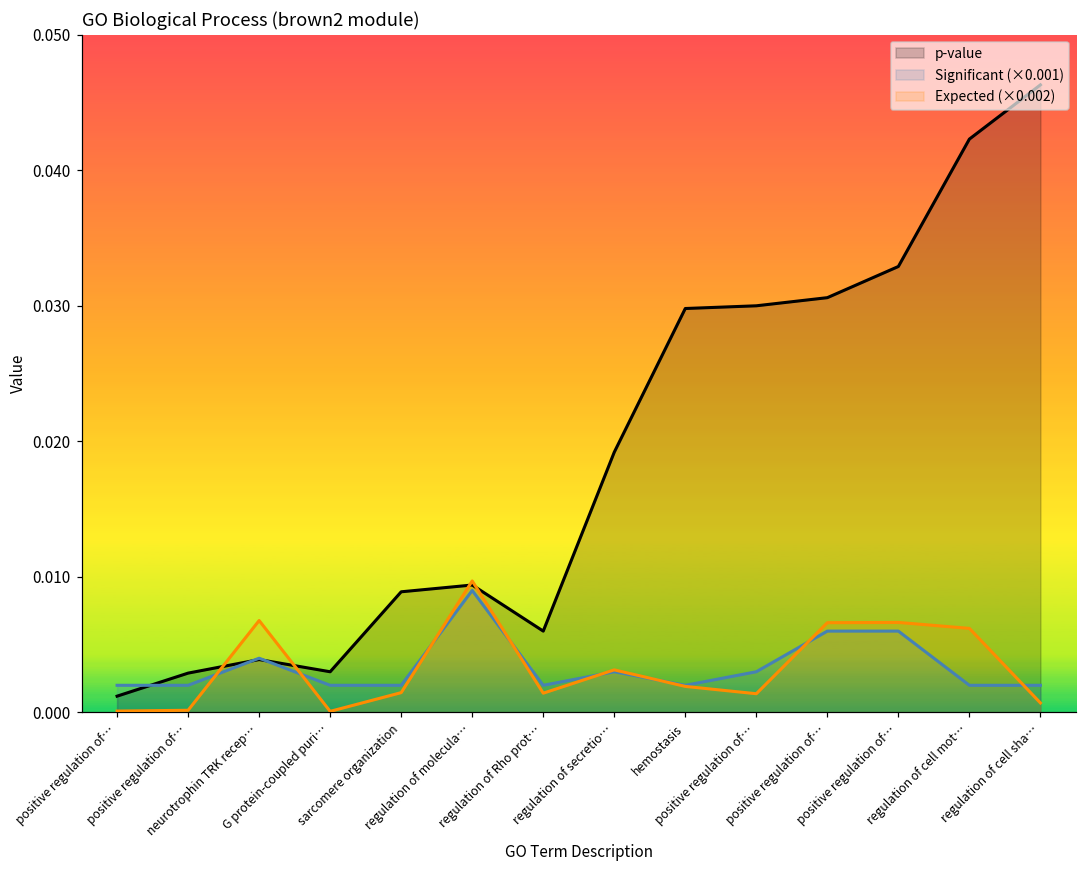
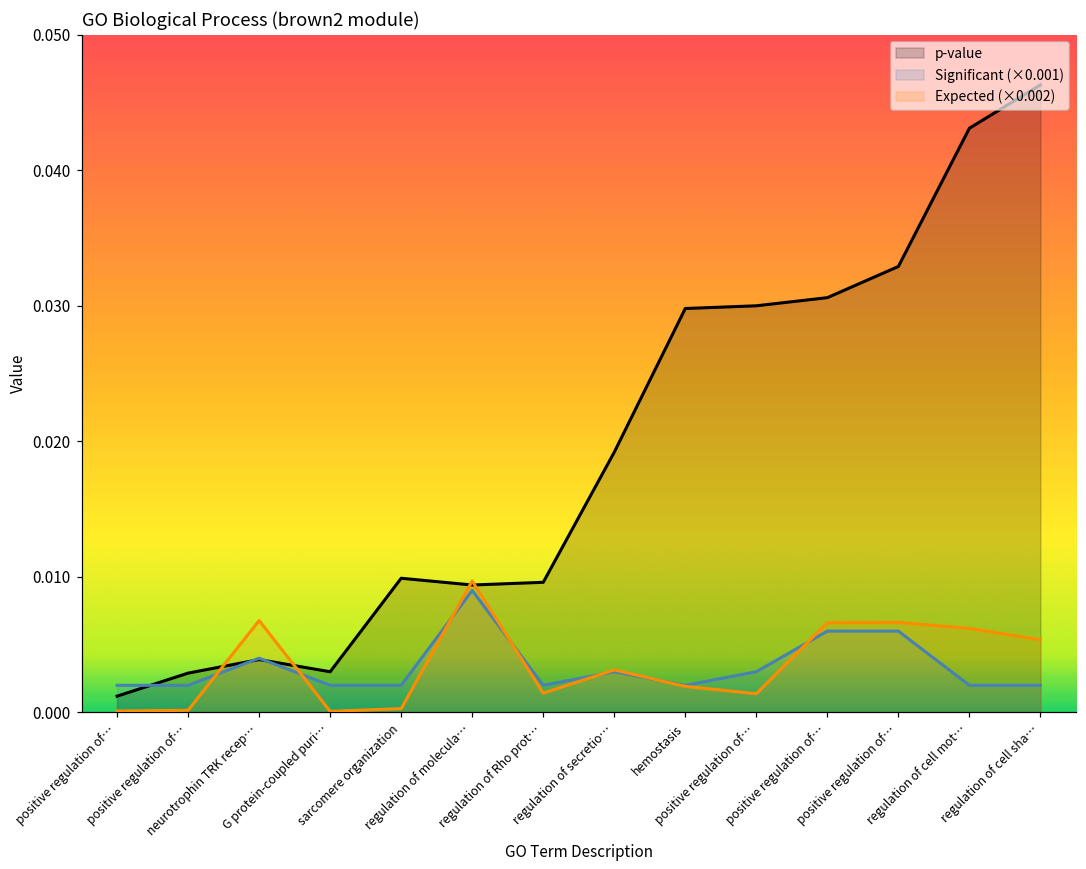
p-value, sarcomere organization: 0.0089 -> 0.0099
Expected (×0.002), sarcomere organization: 0.0015 -> 0.0003
p-value, regulation of Rho prot…: 0.0060 -> 0.0096
p-value, regulation of cell mot…: 0.0423 -> 0.0431
Expected (×0.002), regulation of cell sha…: 0.0007 -> 0.0054
